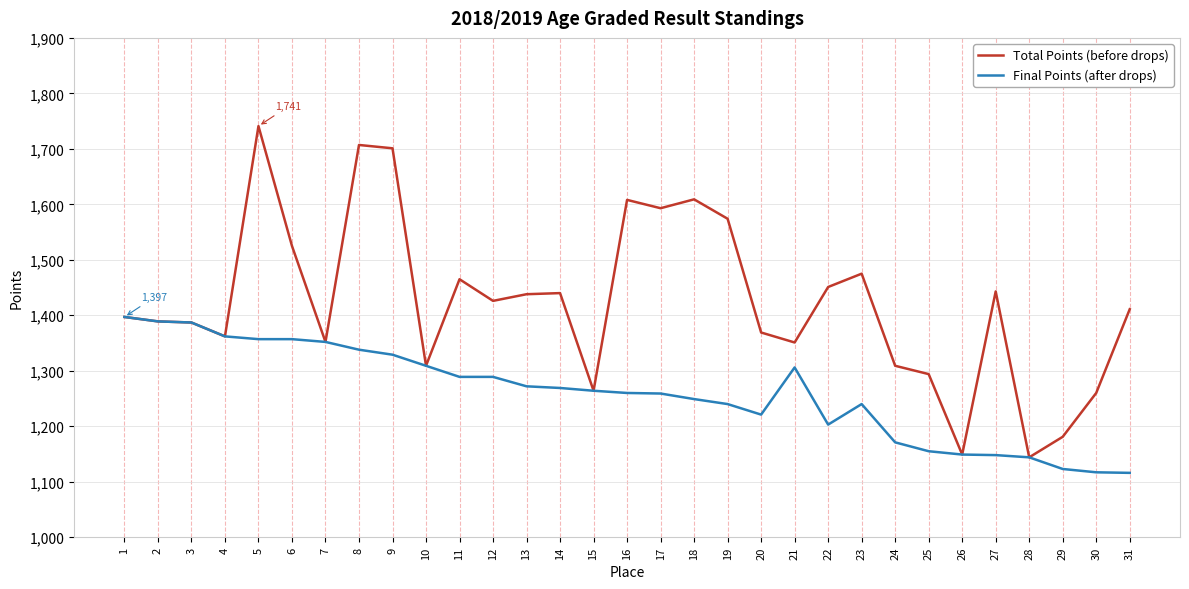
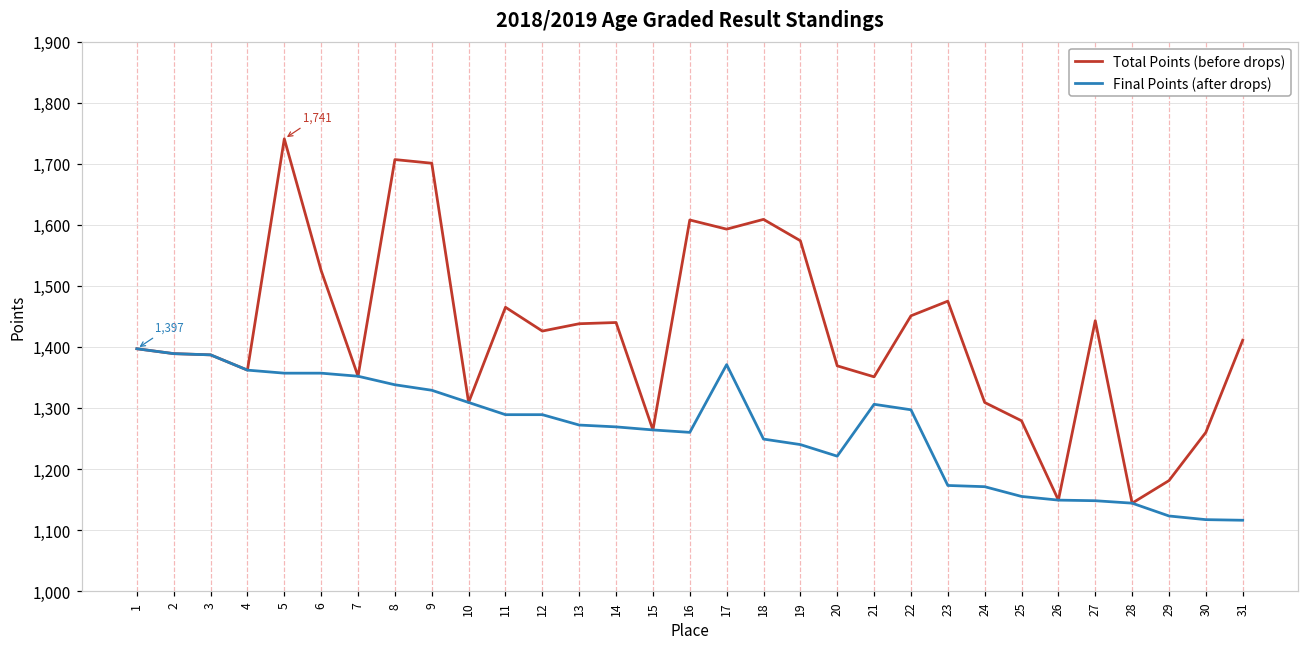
Final Points (after drops), 17: 1,260 -> 1,370
Final Points (after drops), 22: 1,200 -> 1,300
Final Points (after drops), 23: 1,240 -> 1,170
Total Points (before drops), 25: 1,290 -> 1,280
